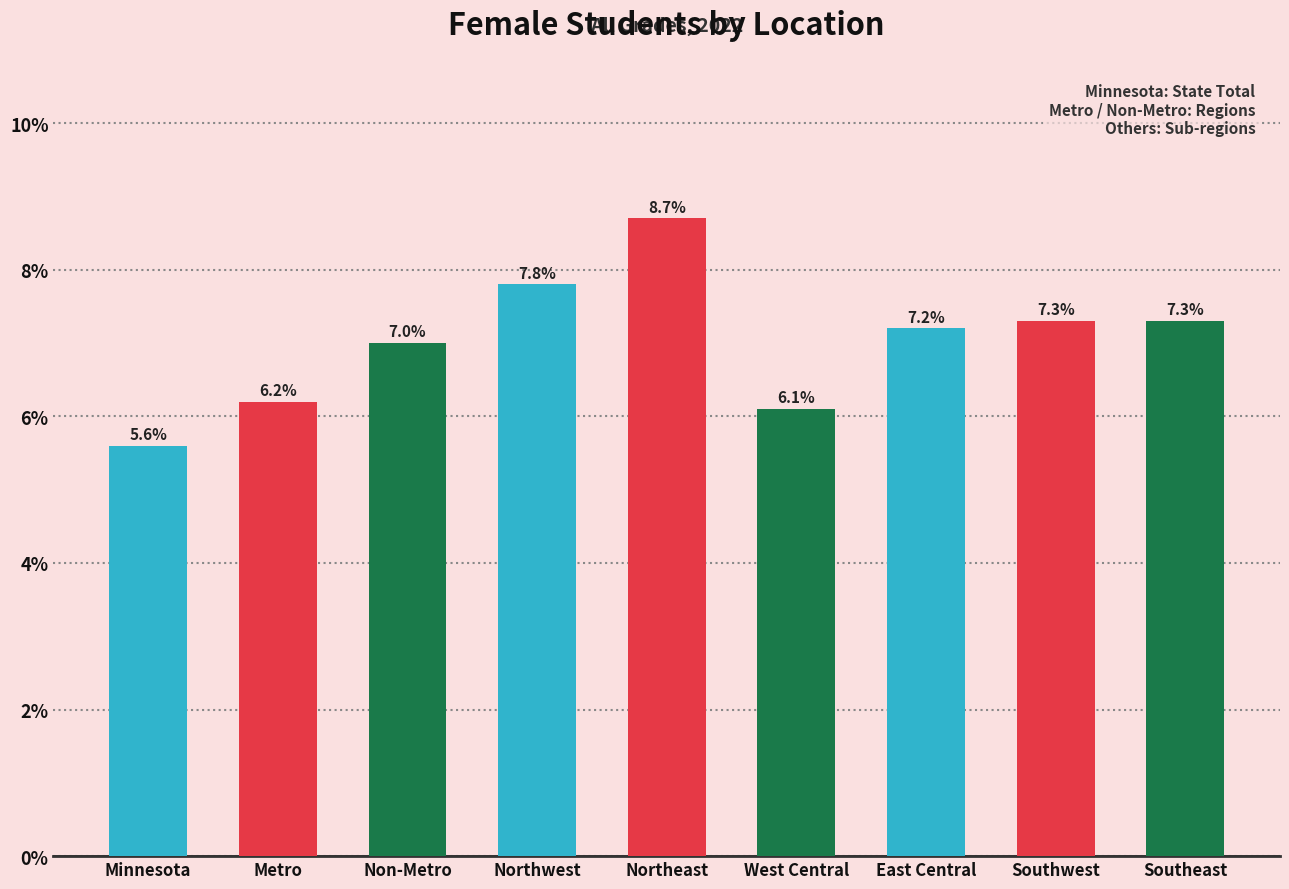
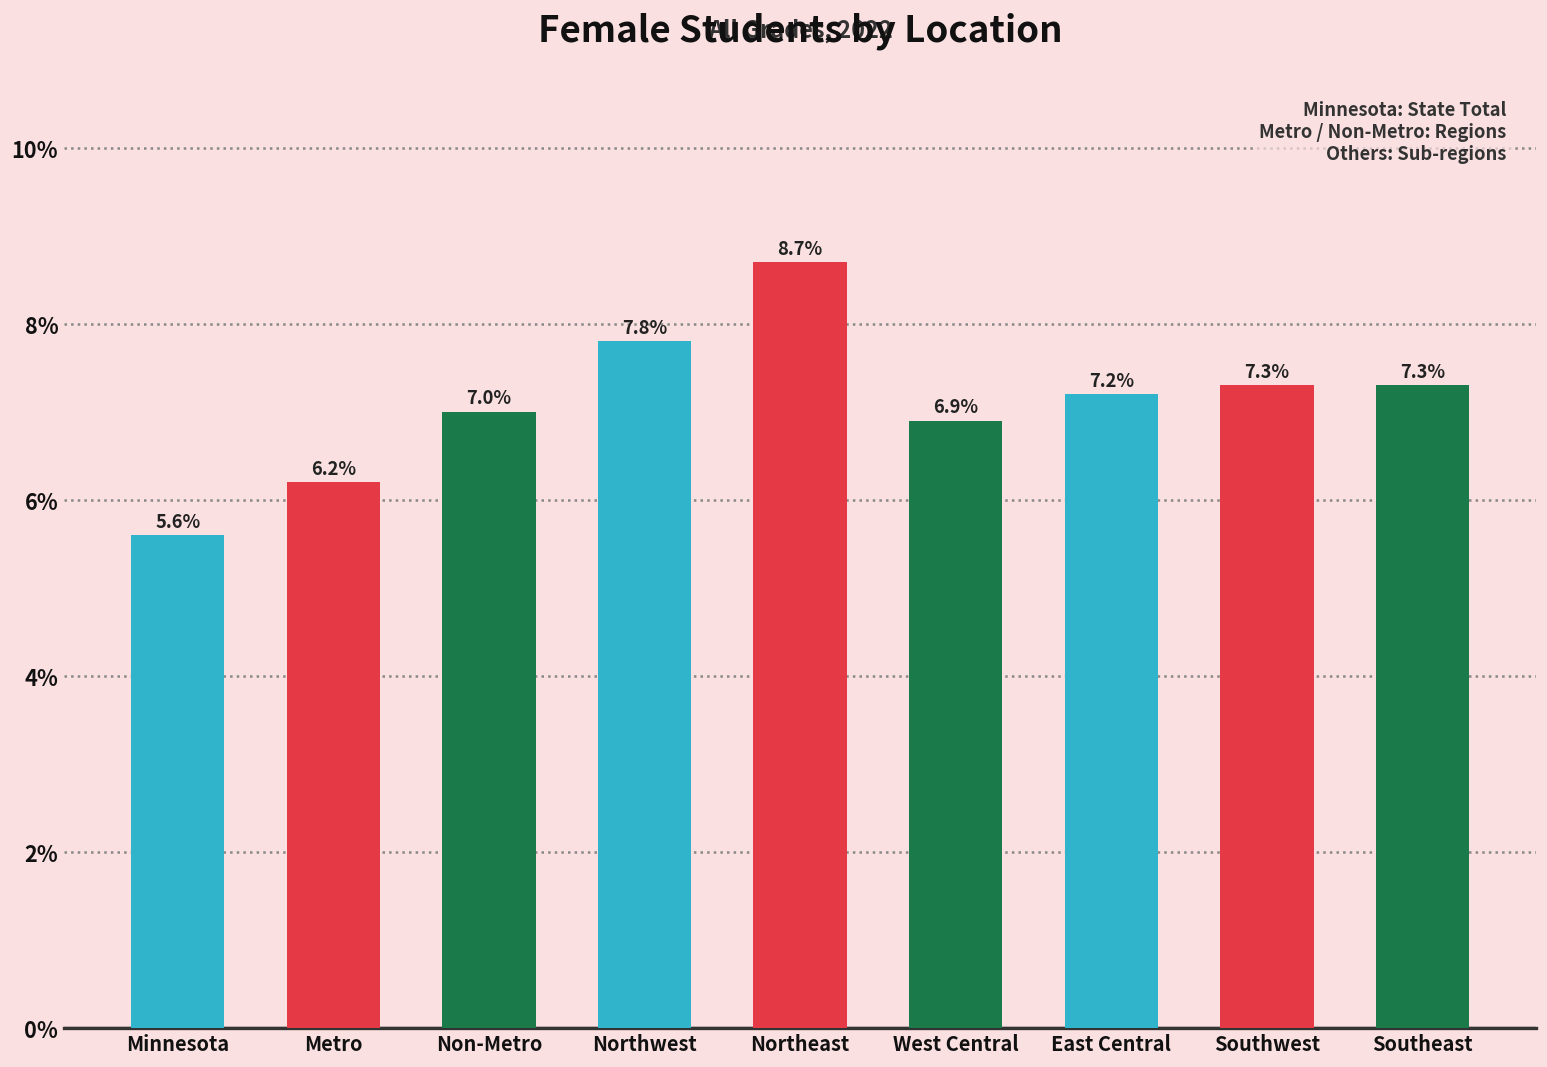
West Central: 6.1% -> 6.9%
